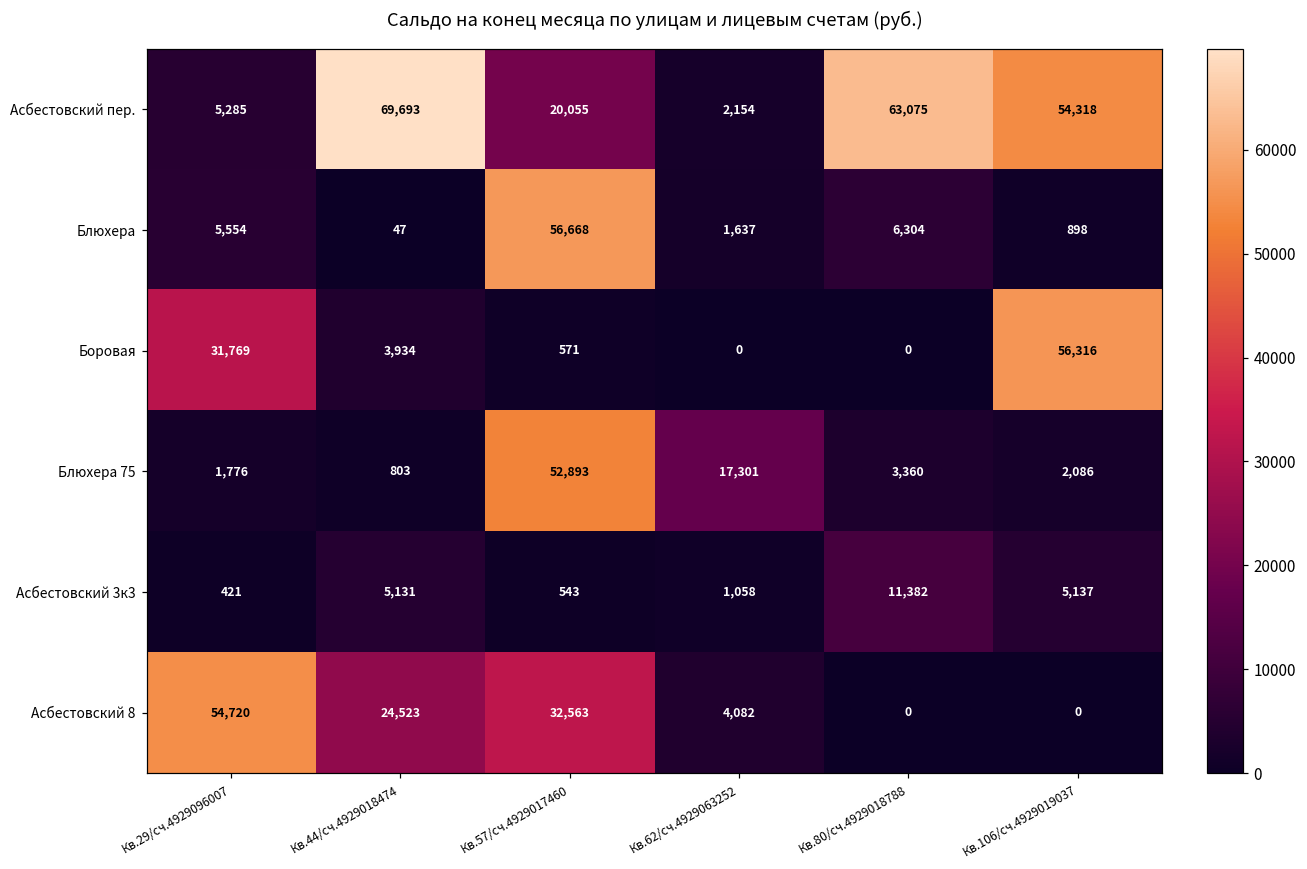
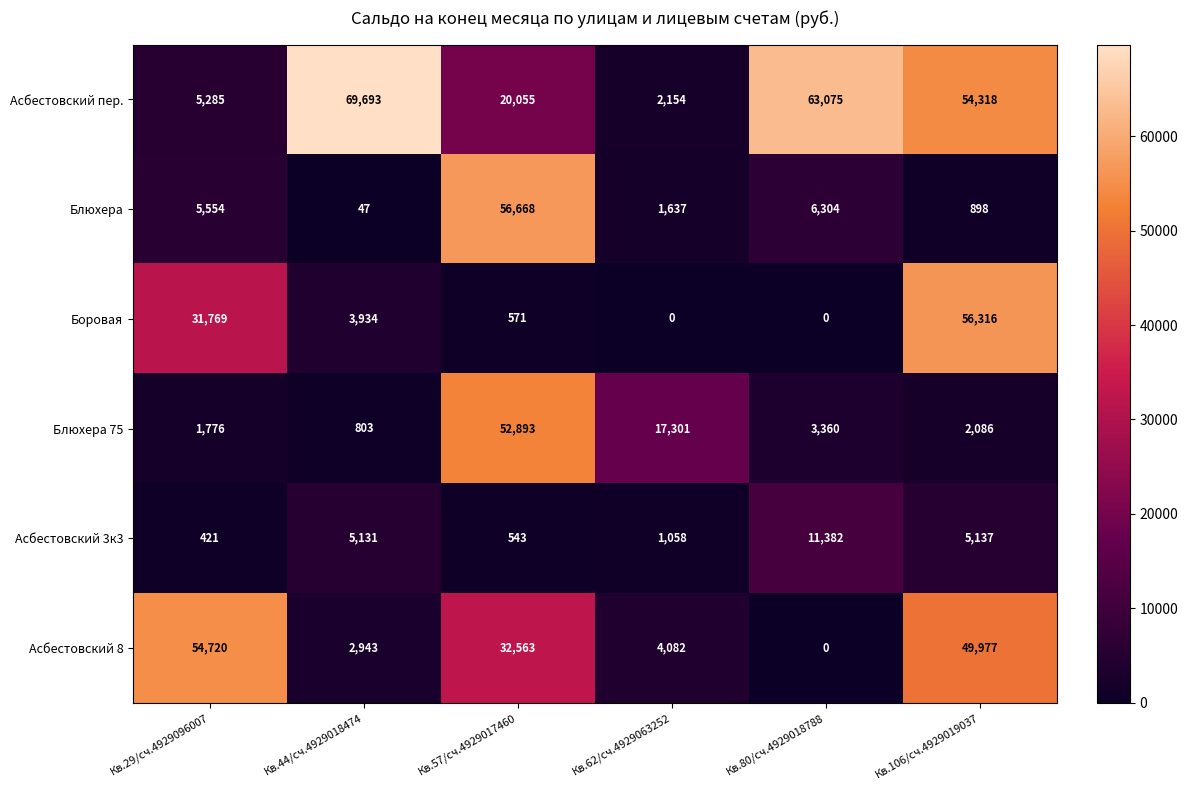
Асбестовский 8, Кв.44/сч.4929018474: 24,523 -> 2,943
Асбестовский 8, Кв.106/сч.4929019037: 0 -> 49,977
